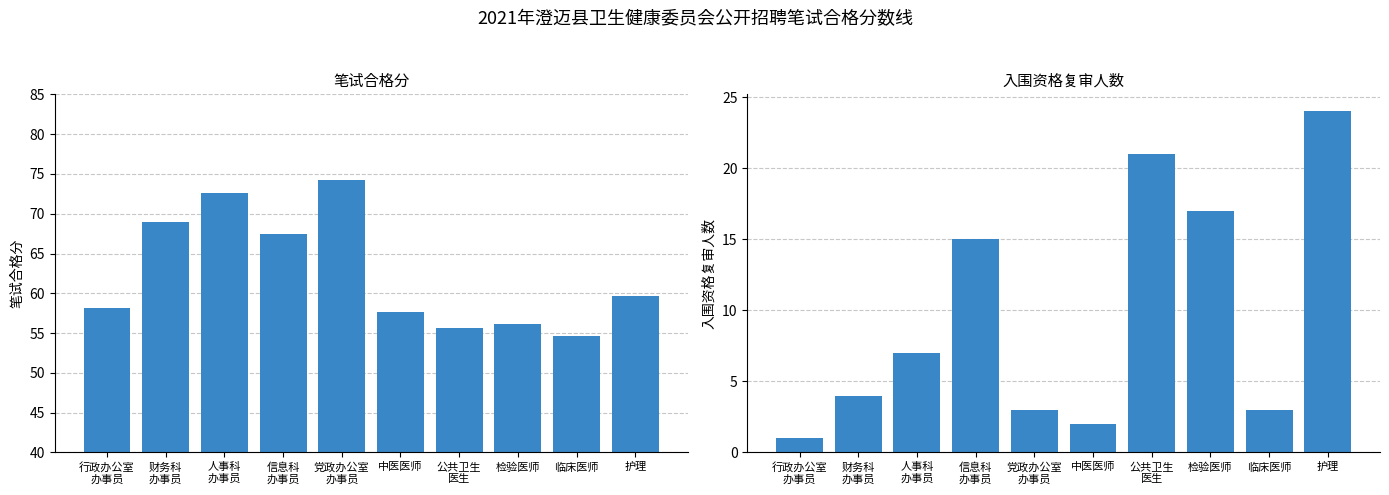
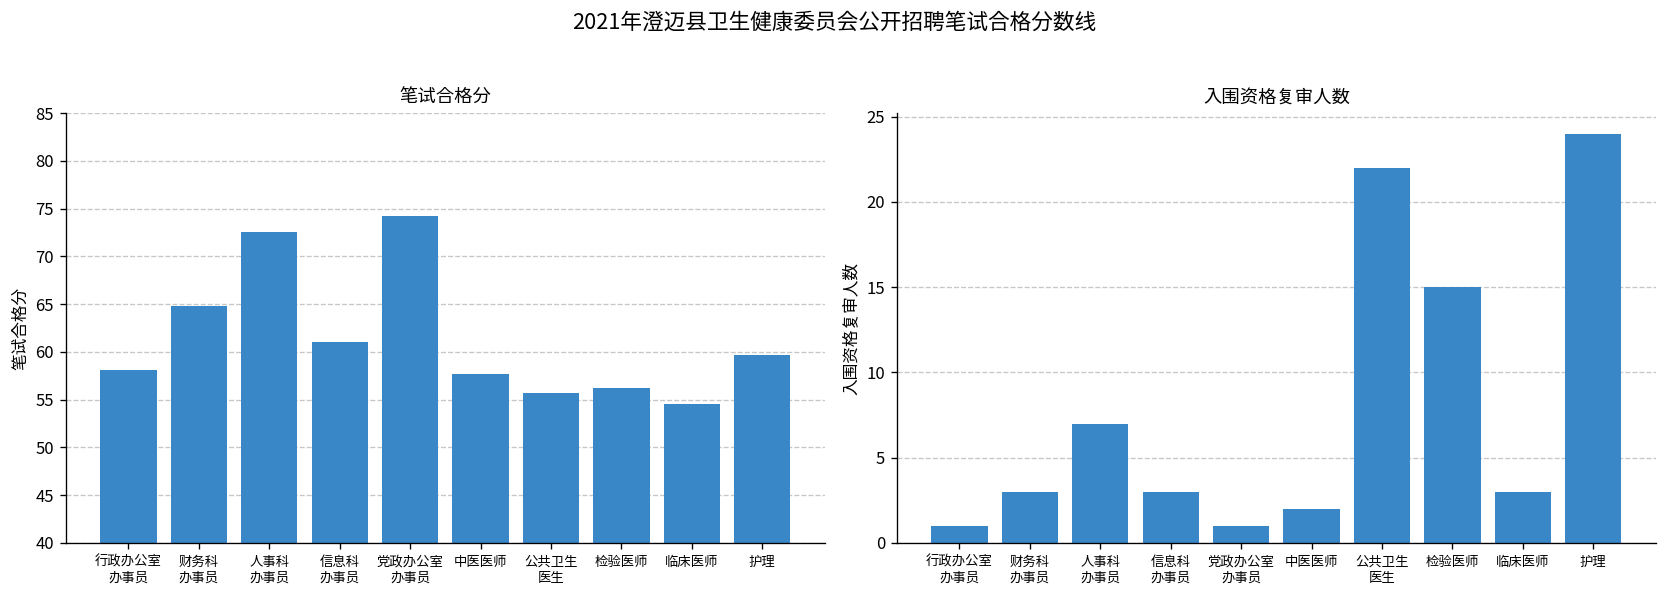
笔试合格分, 财务科 办事员: 69 -> 65
笔试合格分, 信息科 办事员: 67 -> 61
入围资格复审人数, 财务科 办事员: 4 -> 3
入围资格复审人数, 信息科 办事员: 15 -> 3
入围资格复审人数, 党政办公室 办事员: 3 -> 1
入围资格复审人数, 公共卫生 医生: 21 -> 22
入围资格复审人数, 检验医师: 17 -> 15
